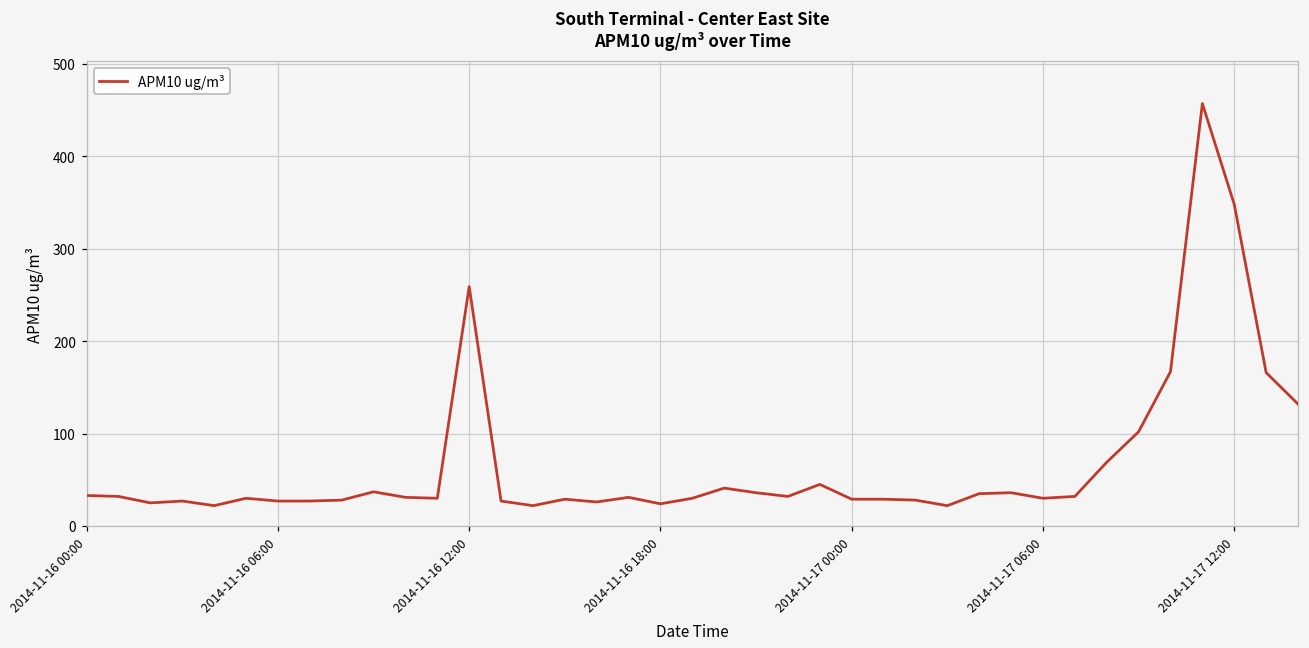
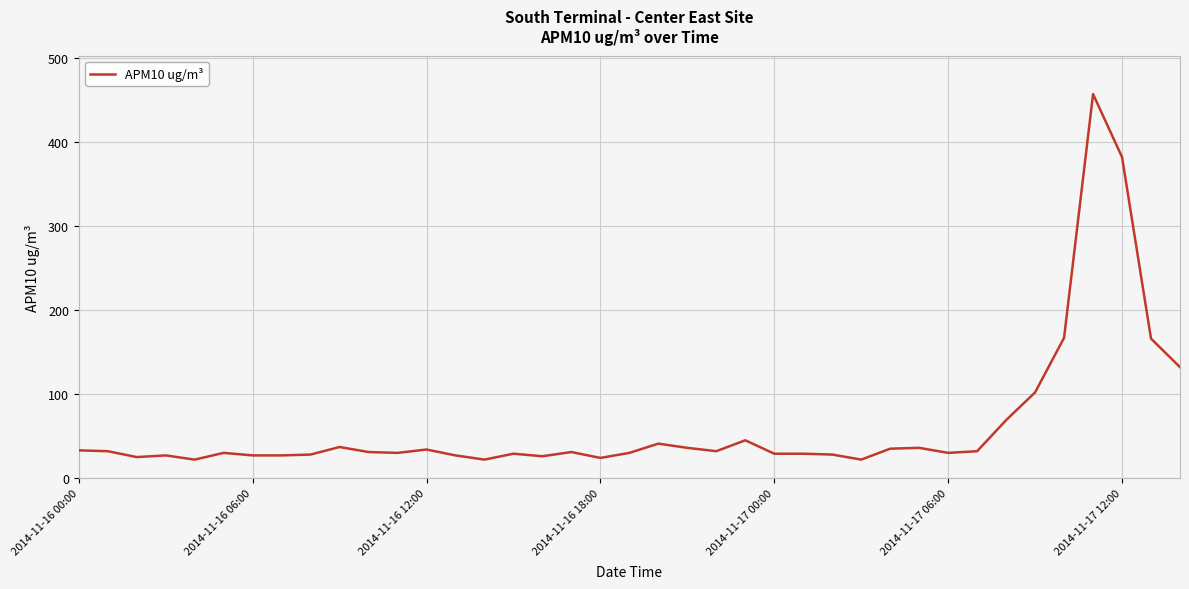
2014-11-16 12:00: 260 -> 30
2014-11-17 12:00: 350 -> 380
